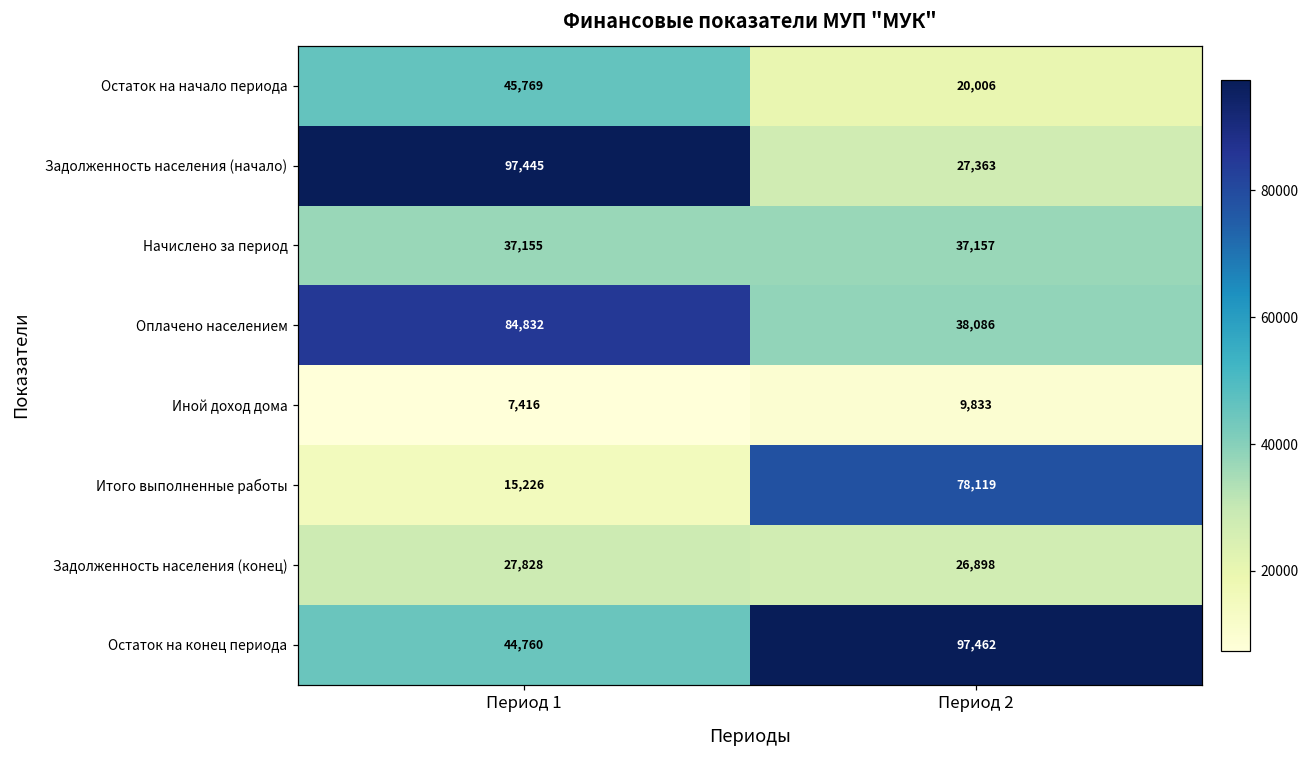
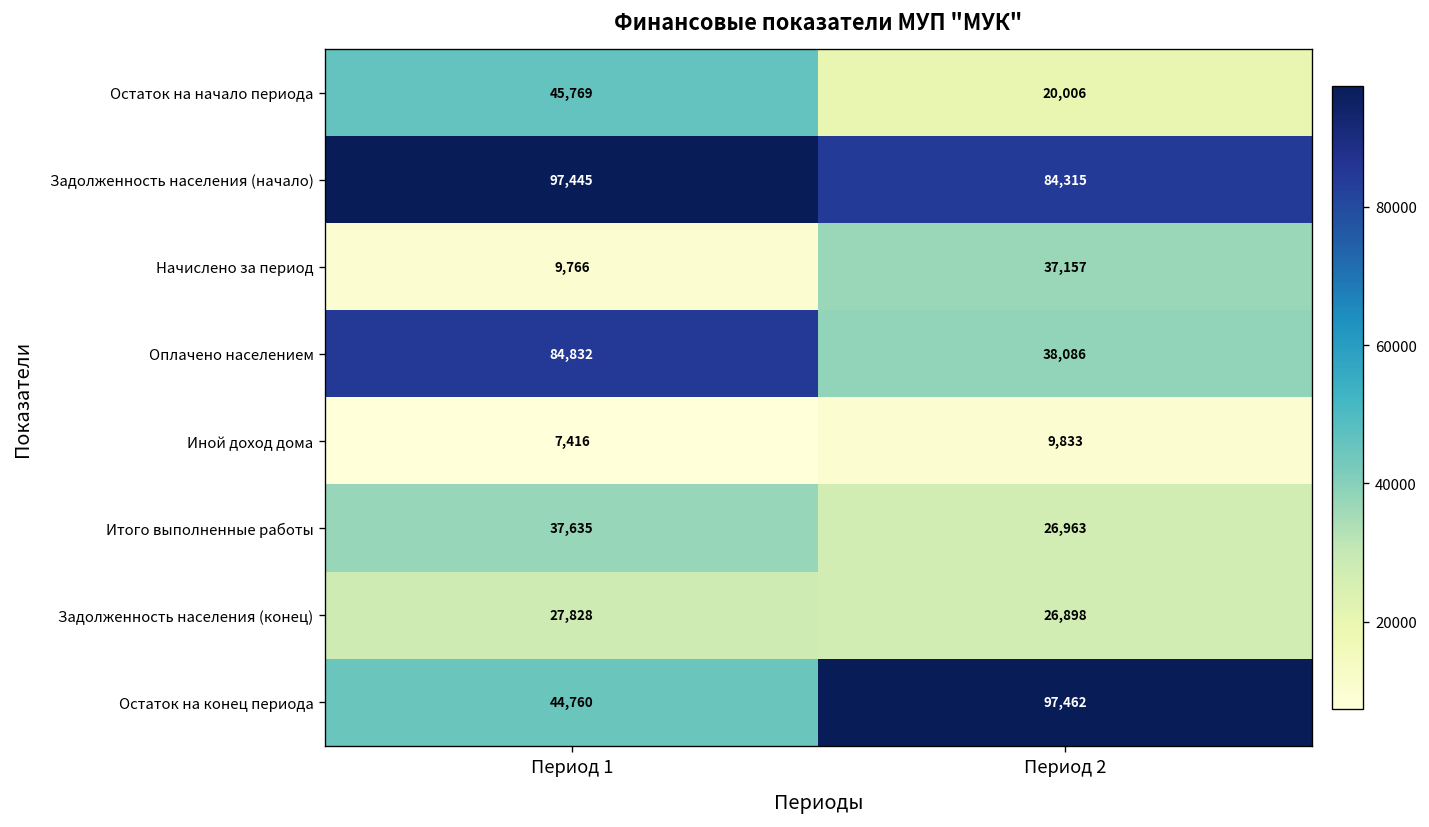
Задолженность населения (начало), Период 2: 27,363 -> 84,315
Начислено за период, Период 1: 37,155 -> 9,766
Итого выполненные работы, Период 1: 15,226 -> 37,635
Итого выполненные работы, Период 2: 78,119 -> 26,963
